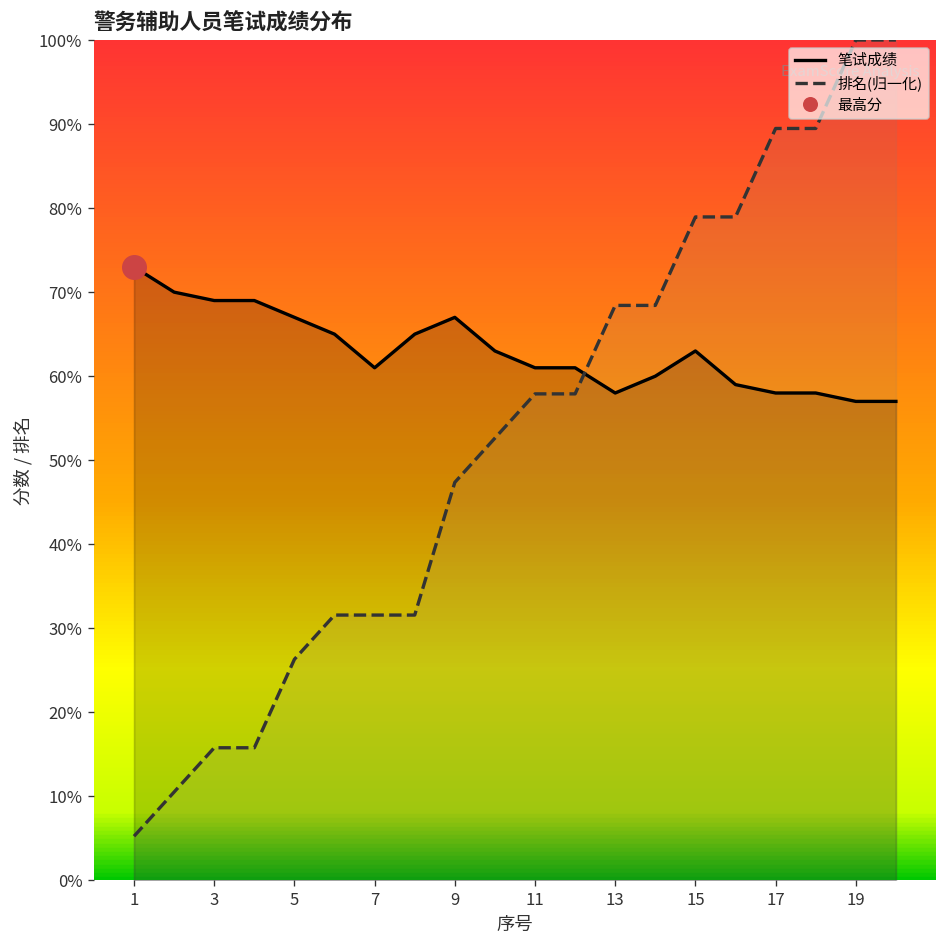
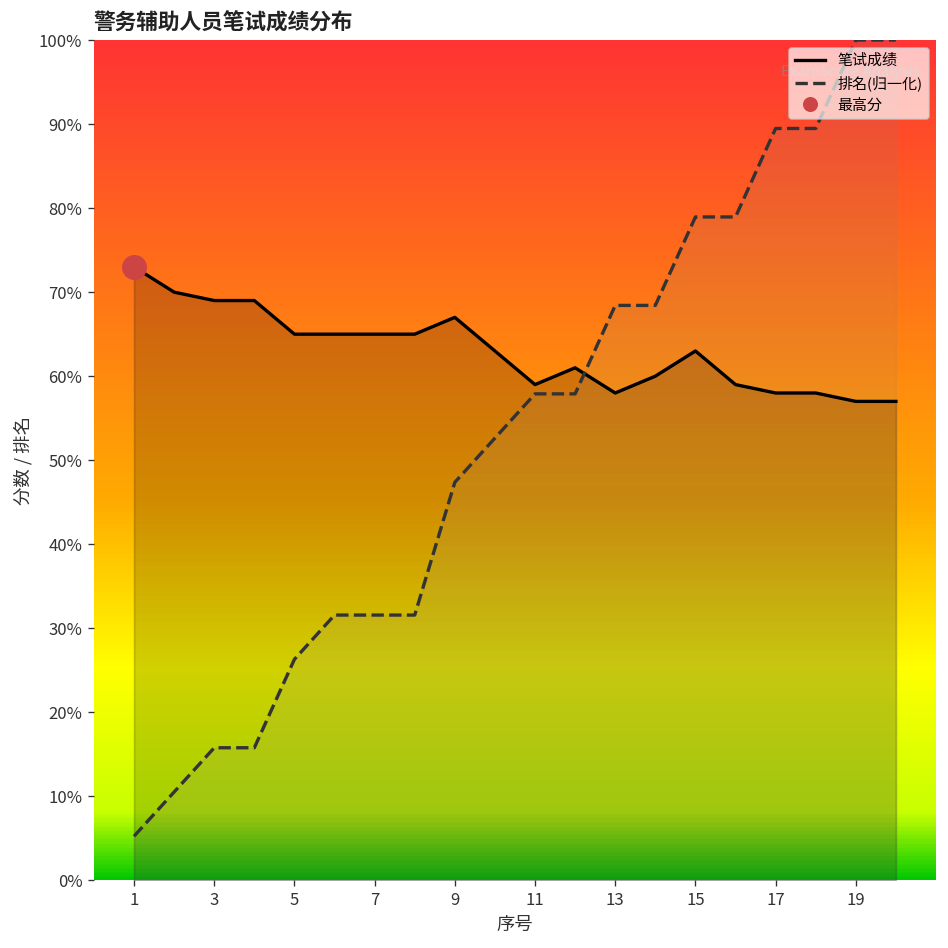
笔试成绩, 5: 67% -> 65%
笔试成绩, 7: 61% -> 65%
笔试成绩, 11: 61% -> 59%
